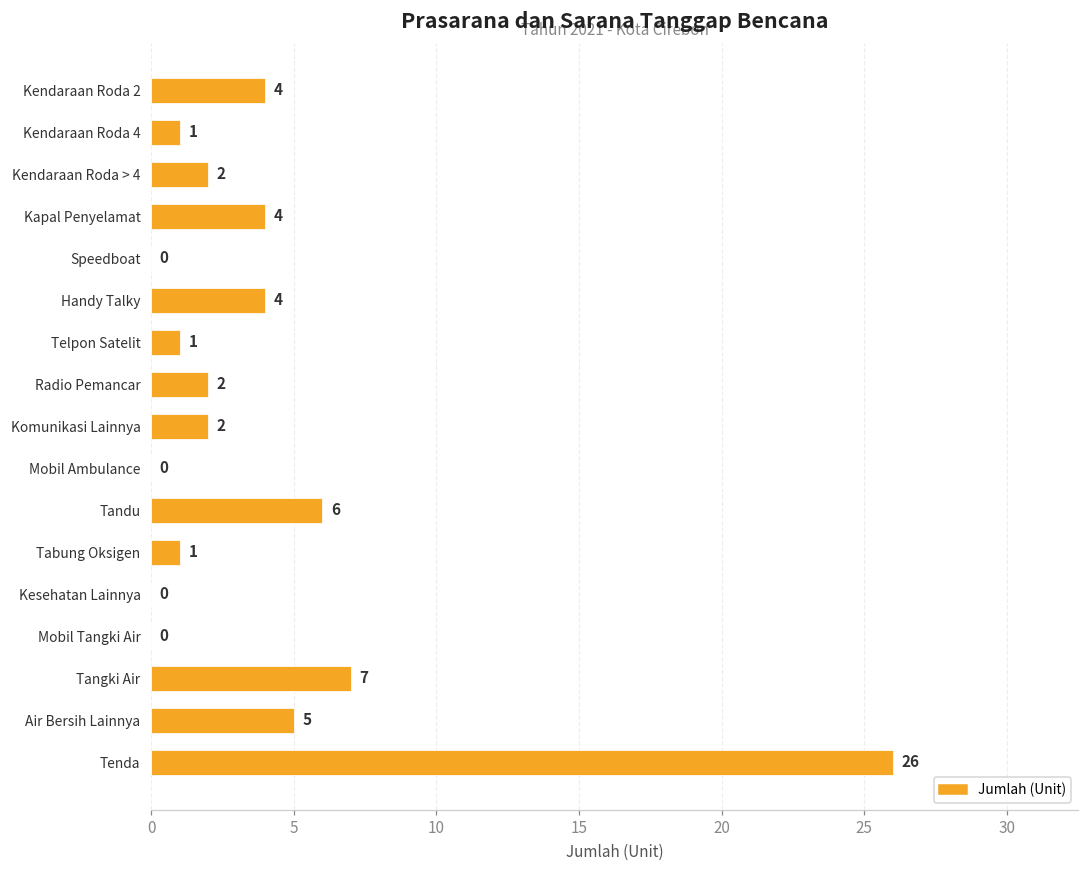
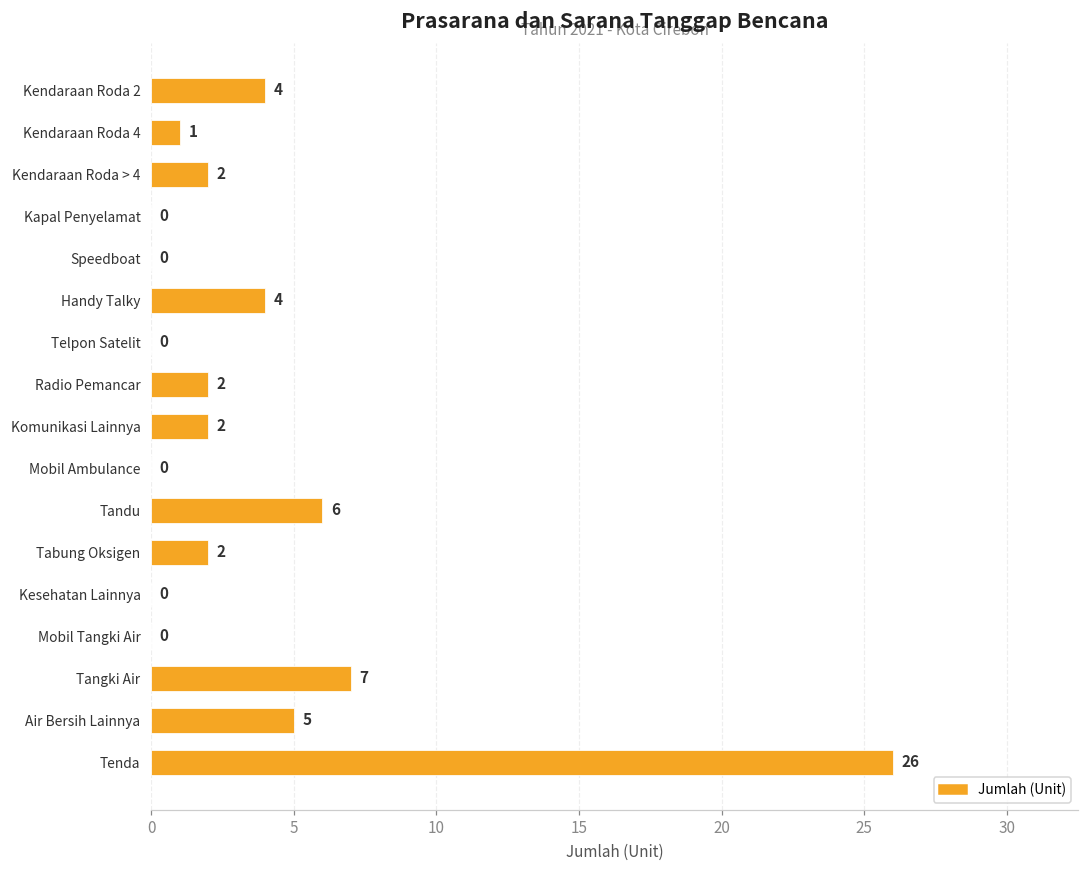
Kapal Penyelamat: 4 -> 0
Telpon Satelit: 1 -> 0
Tabung Oksigen: 1 -> 2
